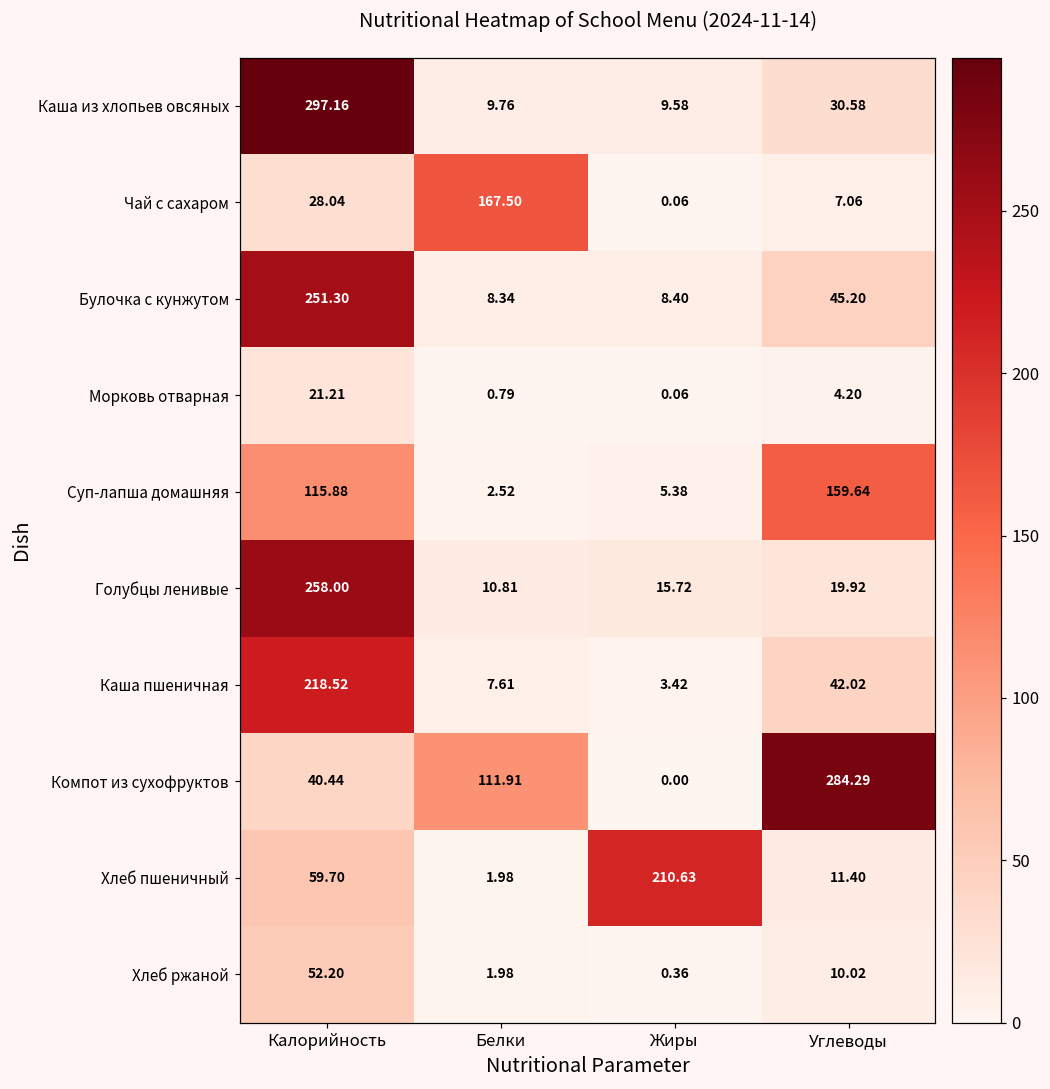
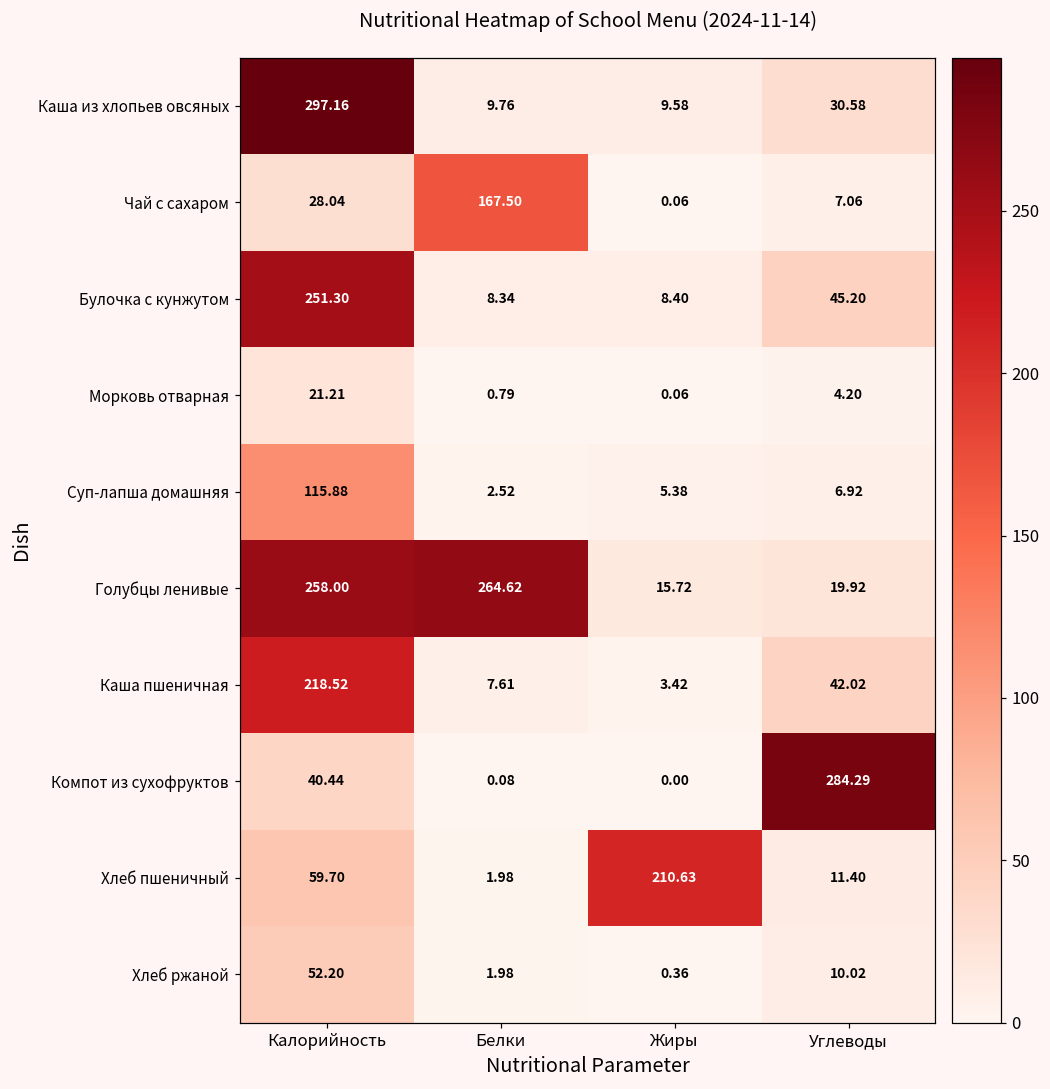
Суп-лапша домашняя, Углеводы: 159.64 -> 6.92
Голубцы ленивые, Белки: 10.81 -> 264.62
Компот из сухофруктов, Белки: 111.91 -> 0.08
